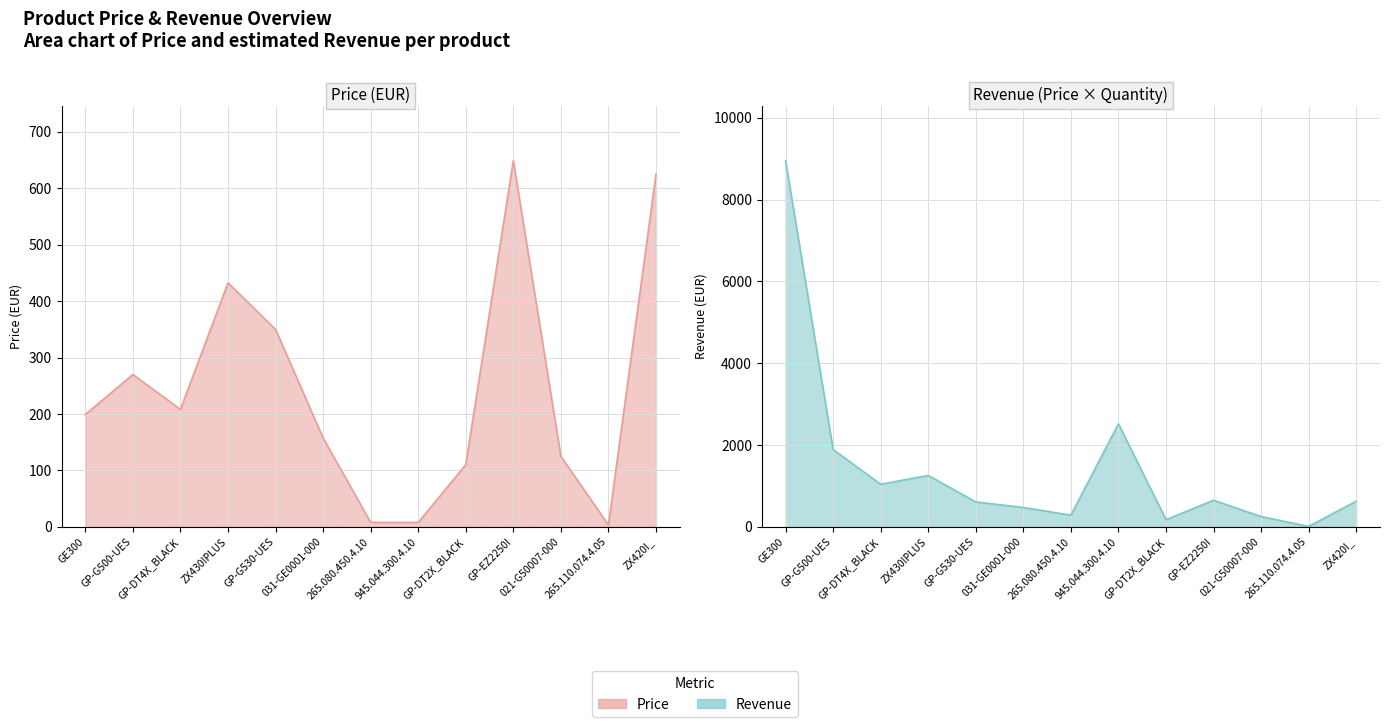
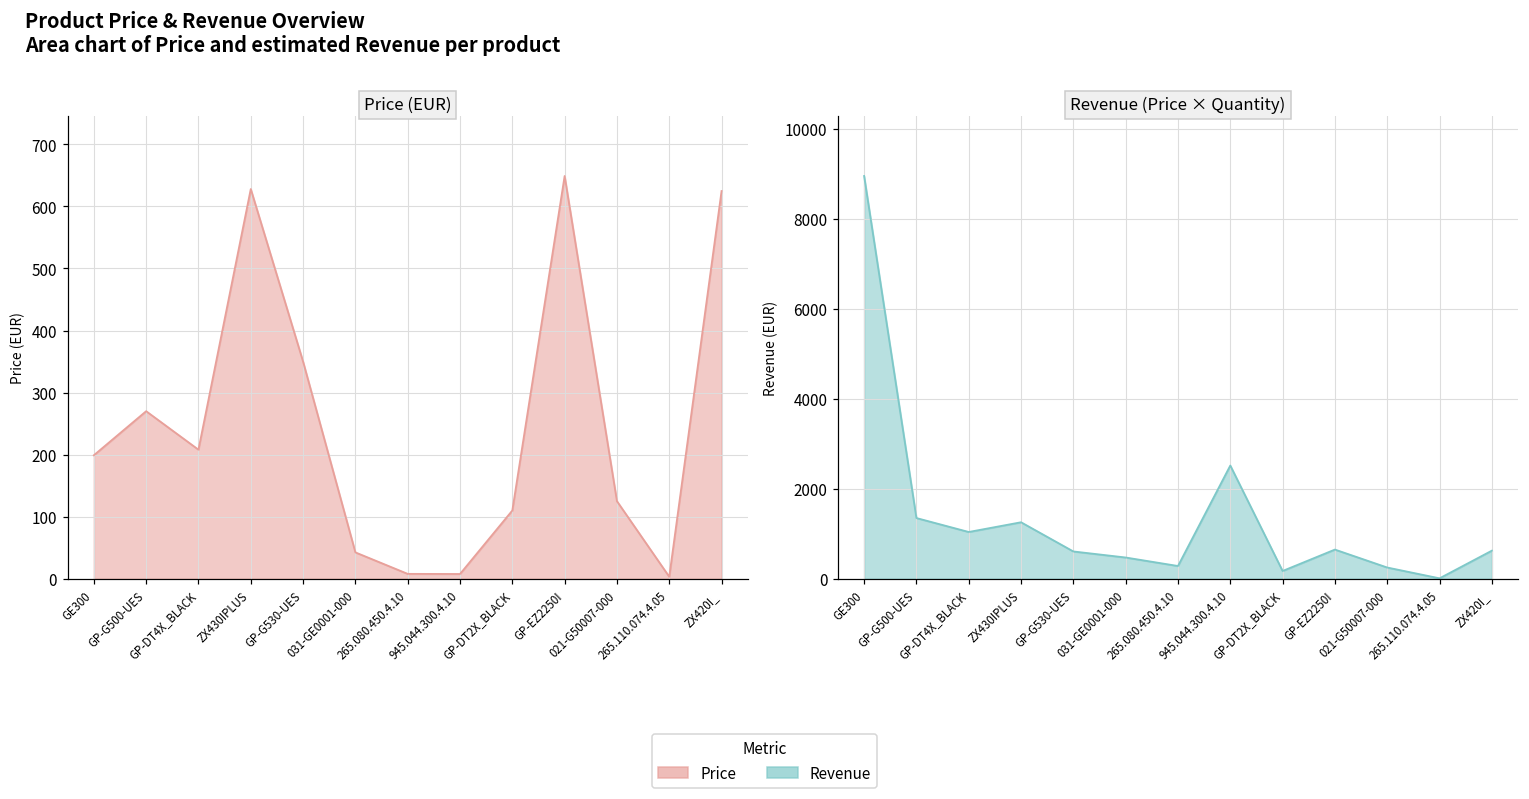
Price (EUR), ZX430IPLUS: 430 -> 630
Price (EUR), 031-GE0001-000: 160 -> 40
Revenue (Price × Quantity), GP-G500-UES: 1900 -> 1400
